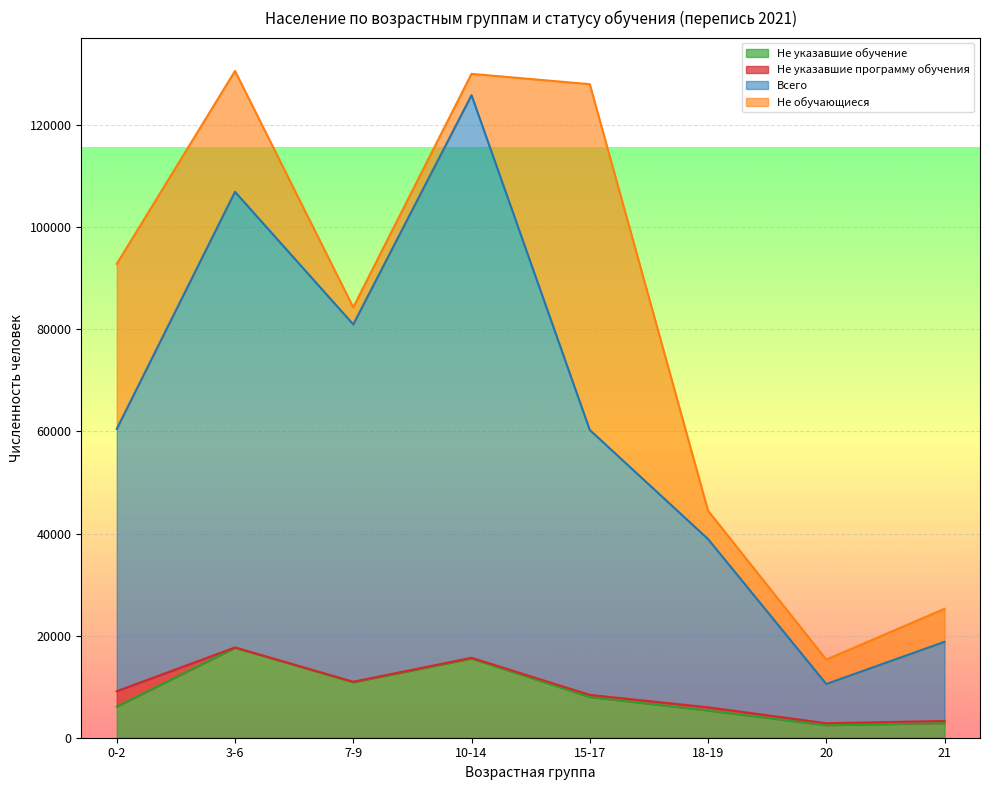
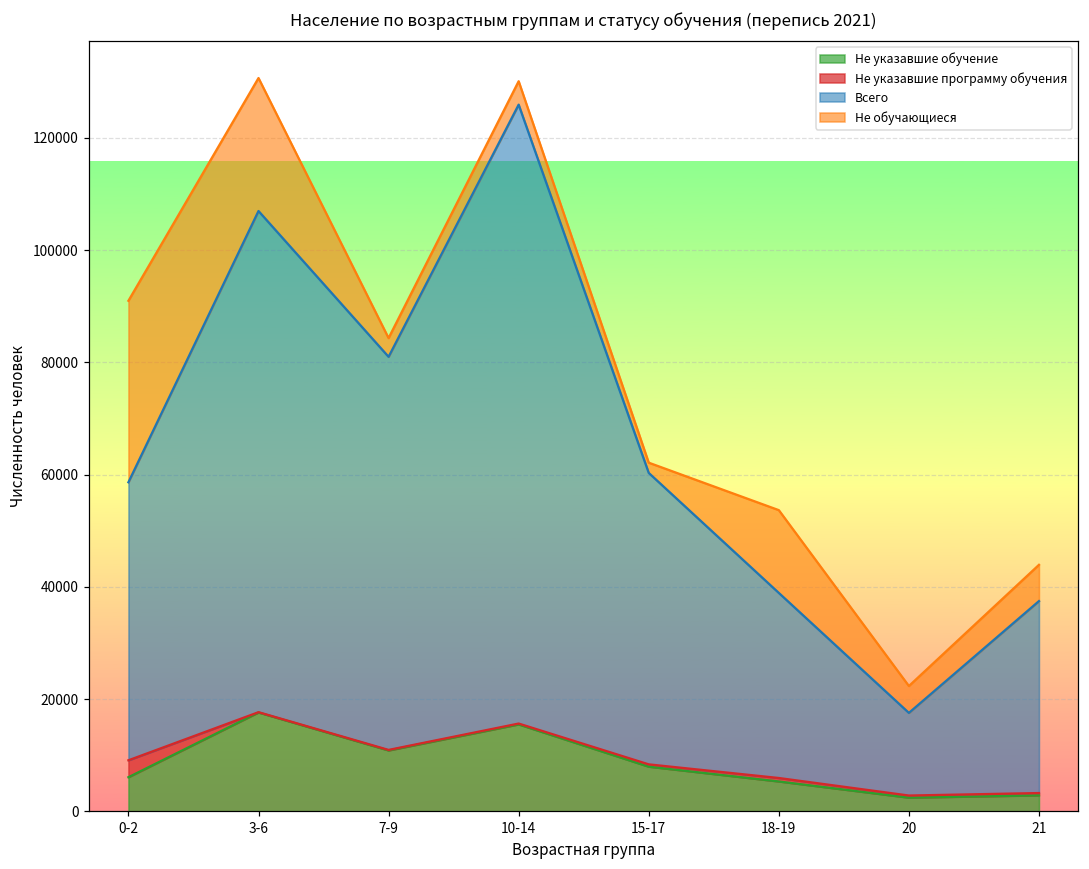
Всего, 0-2: 51000 -> 50000
Не обучающиеся, 15-17: 68000 -> 2000
Не обучающиеся, 18-19: 6000 -> 15000
Всего, 20: 8000 -> 15000
Всего, 21: 16000 -> 34000
